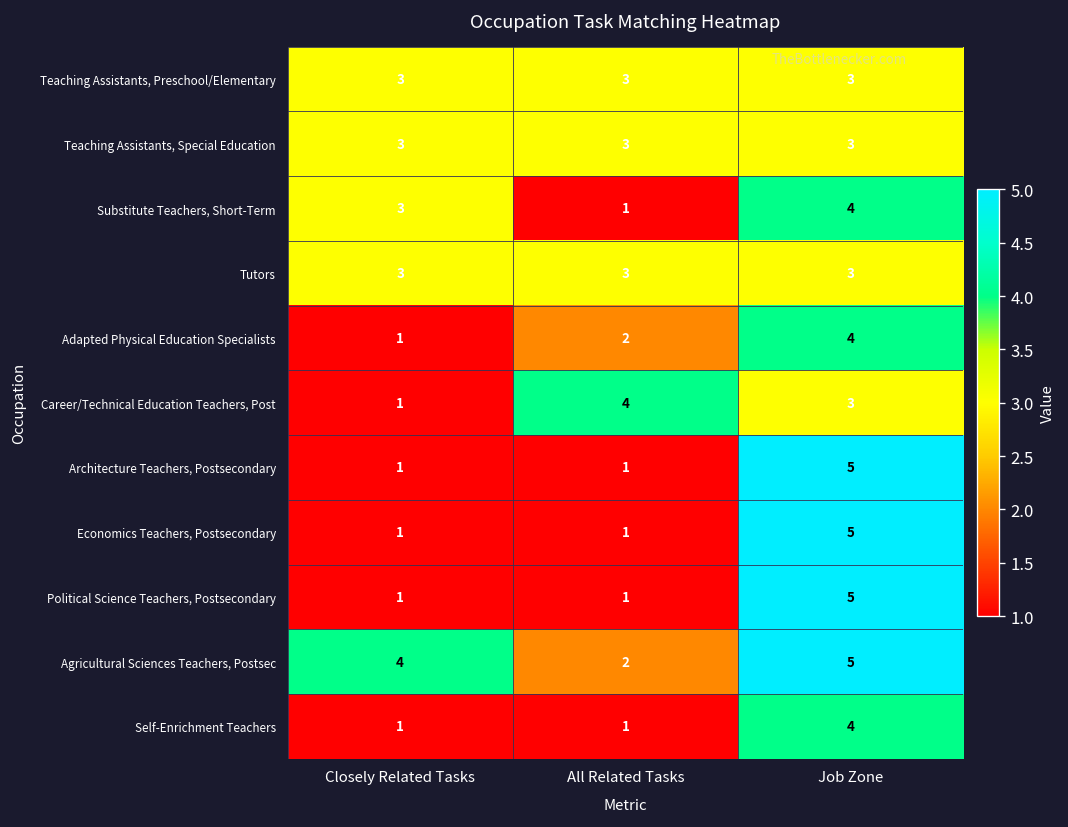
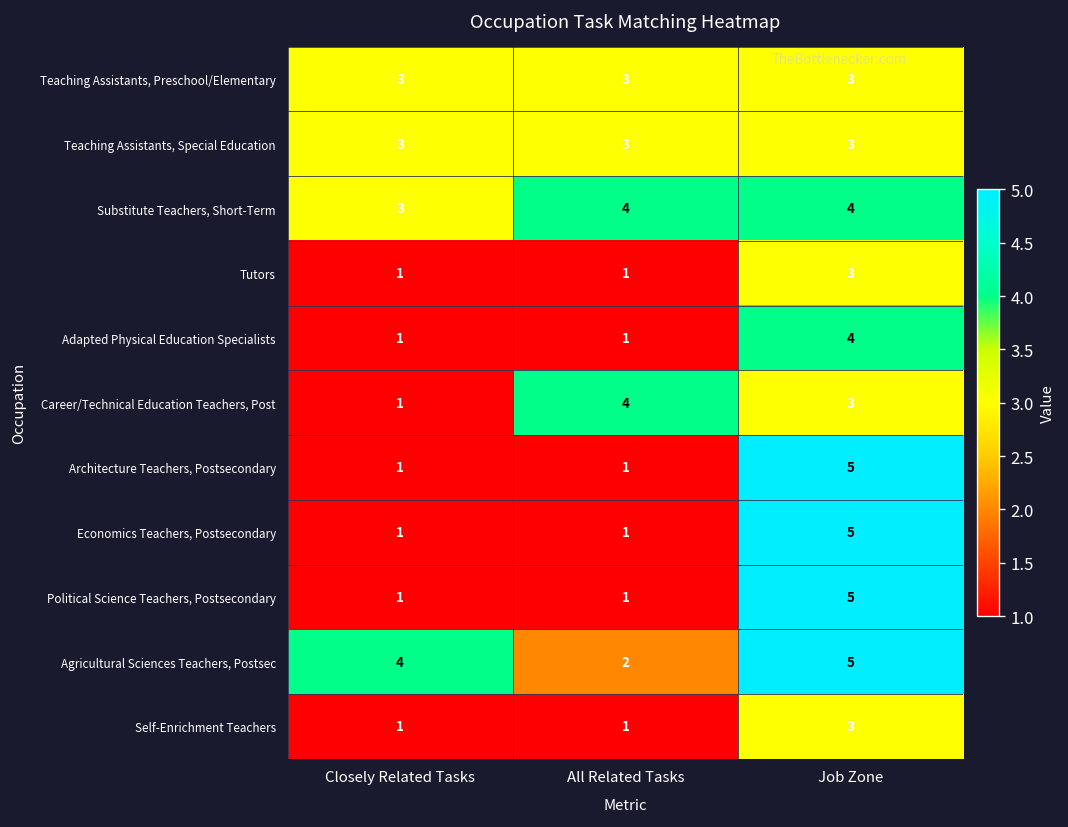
Substitute Teachers, Short-Term, All Related Tasks: 1 -> 4
Tutors, Closely Related Tasks: 3 -> 1
Tutors, All Related Tasks: 3 -> 1
Adapted Physical Education Specialists, All Related Tasks: 2 -> 1
Self-Enrichment Teachers, Job Zone: 4 -> 3
